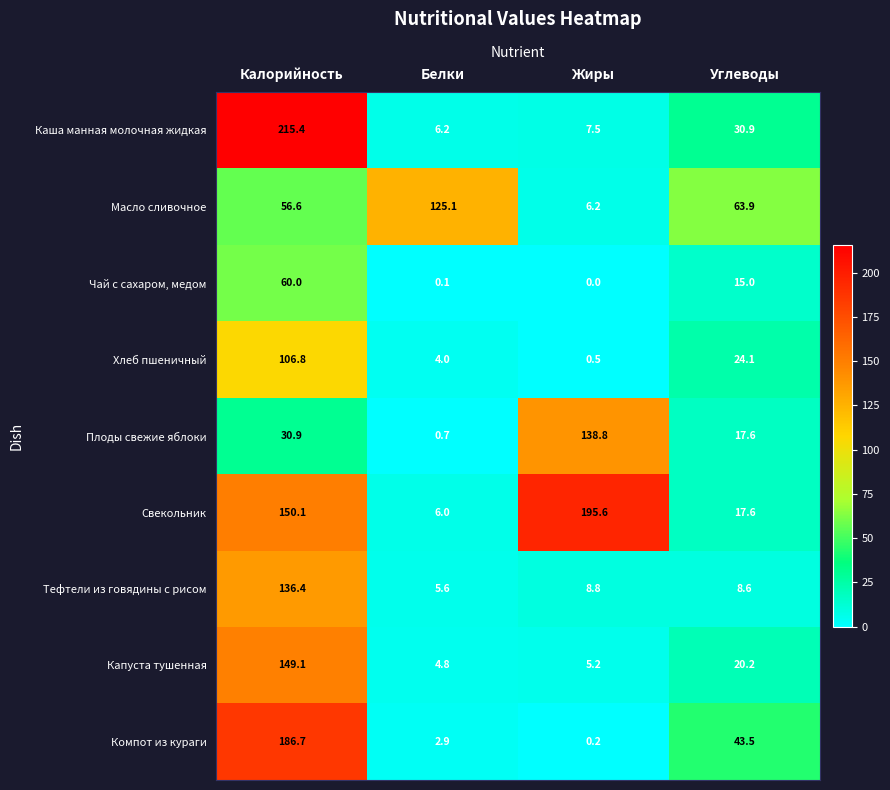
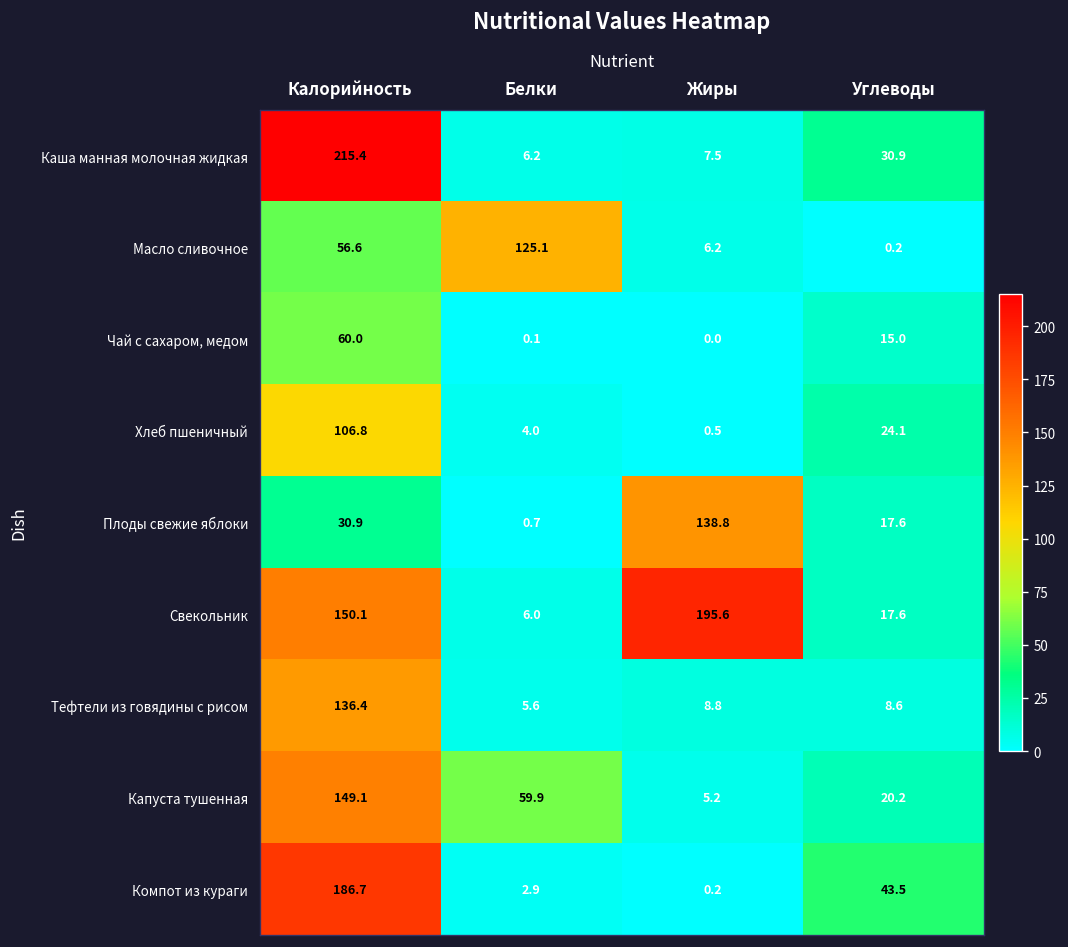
Масло сливочное, Углеводы: 63.9 -> 0.2
Капуста тушенная, Белки: 4.8 -> 59.9
